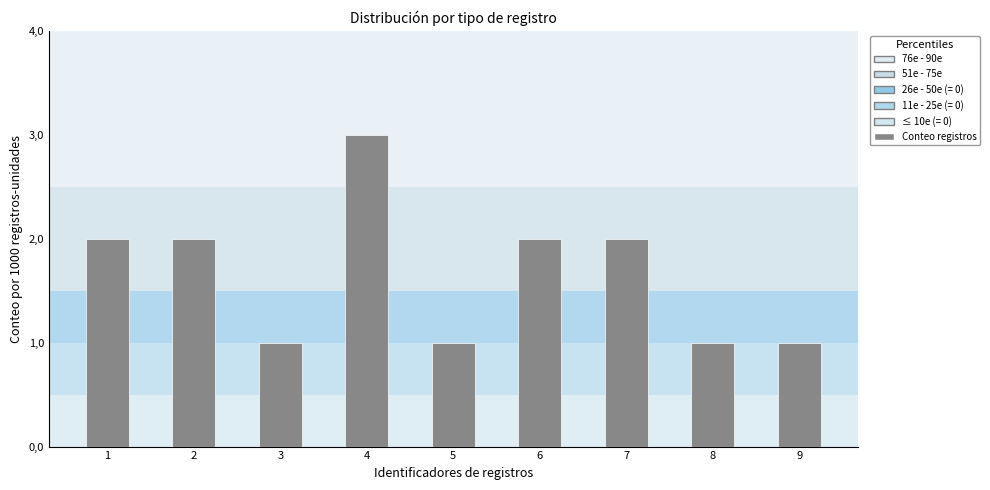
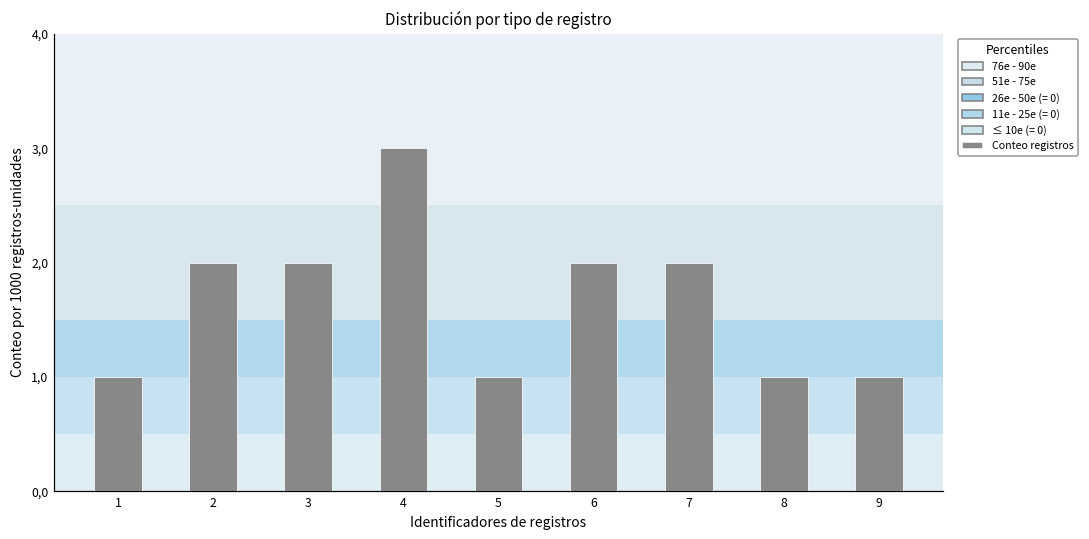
1: 20.0 -> 10.0
3: 10.0 -> 20.0
